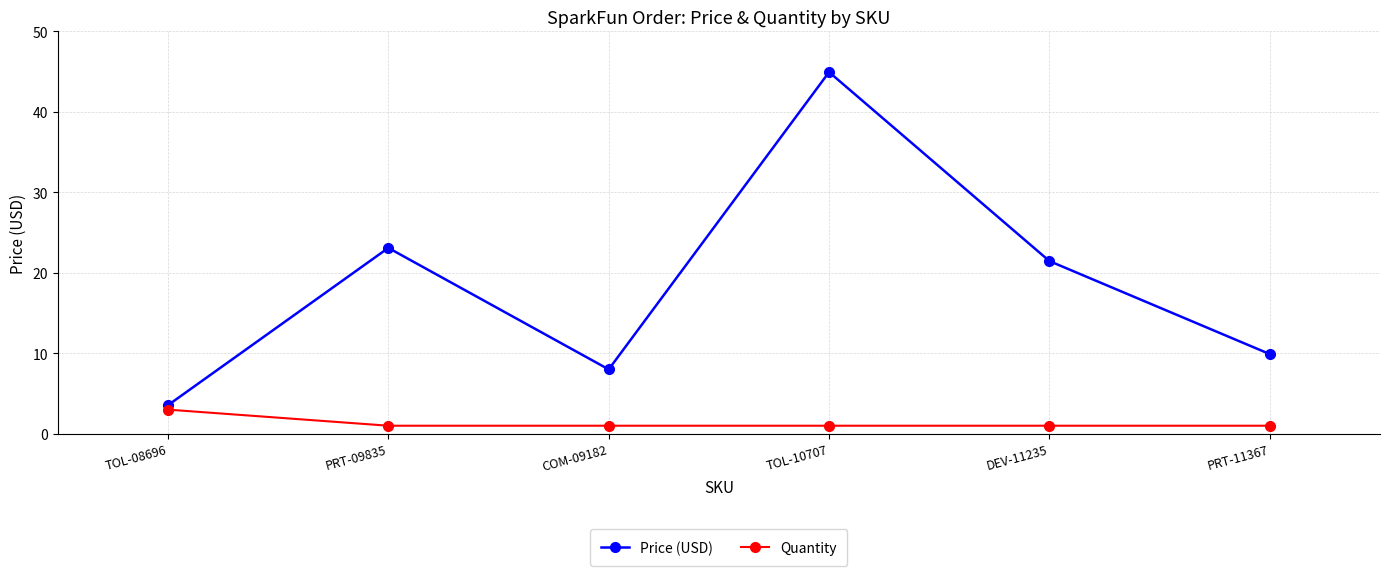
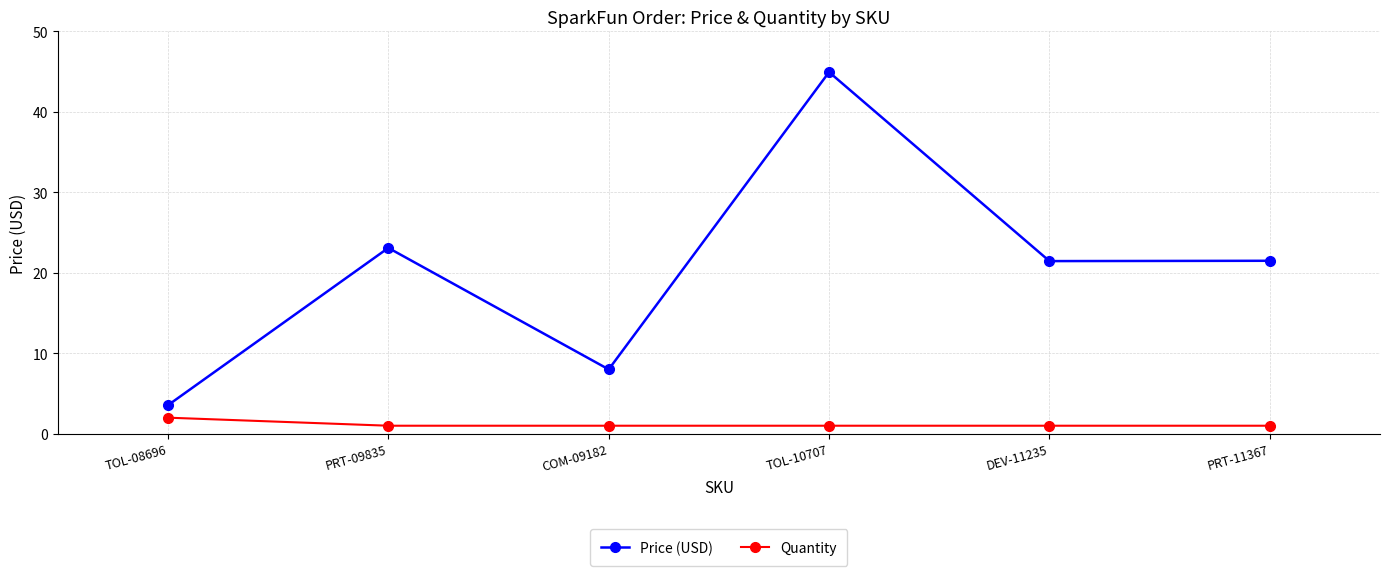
Quantity, TOL-08696: 3 -> 2
Price (USD), PRT-11367: 10 -> 22
